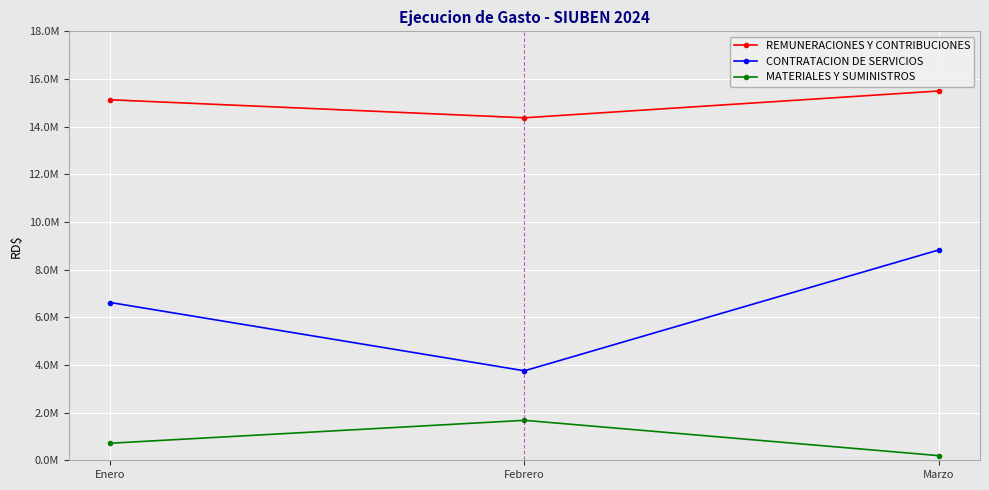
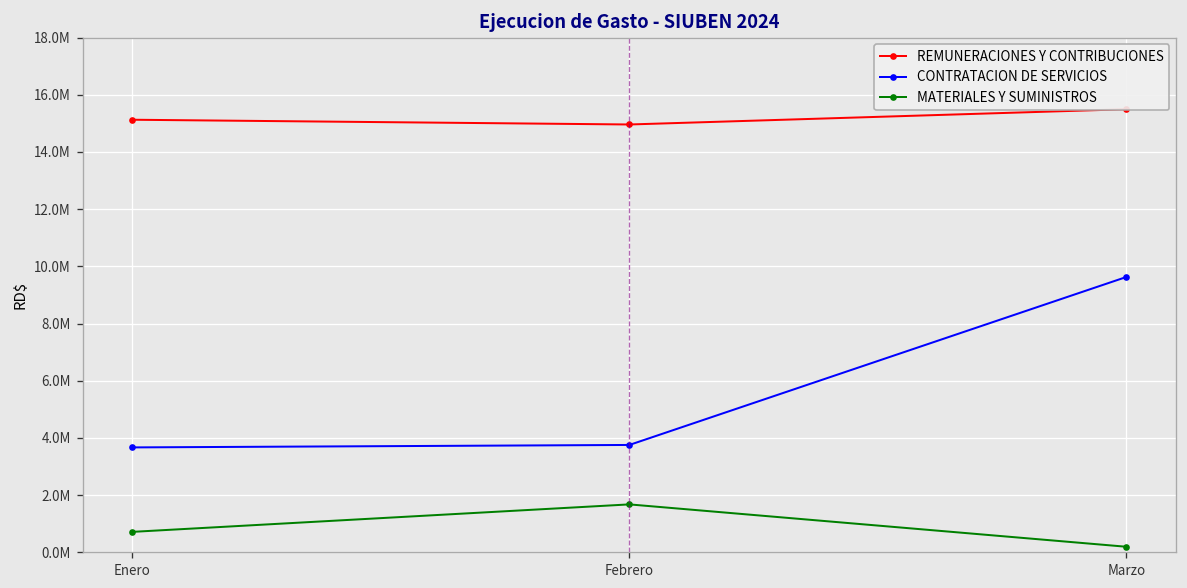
CONTRATACION DE SERVICIOS, Enero: 6600000 -> 3700000
REMUNERACIONES Y CONTRIBUCIONES, Febrero: 14400000 -> 15000000
CONTRATACION DE SERVICIOS, Marzo: 8800000 -> 9600000
